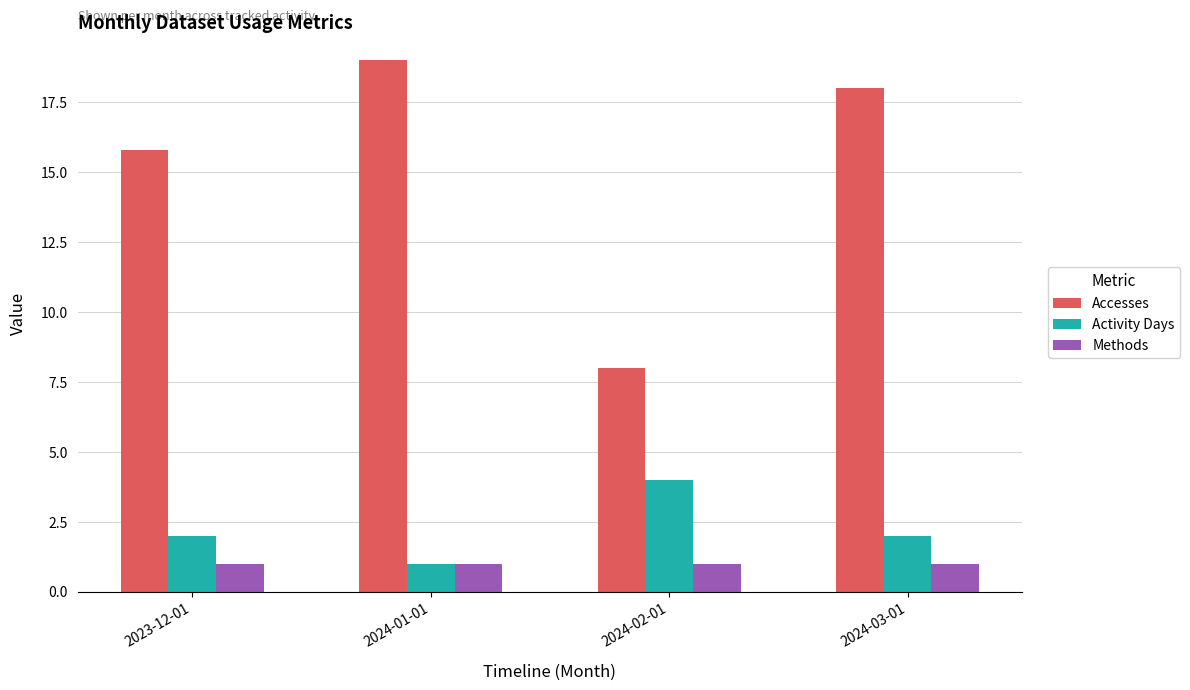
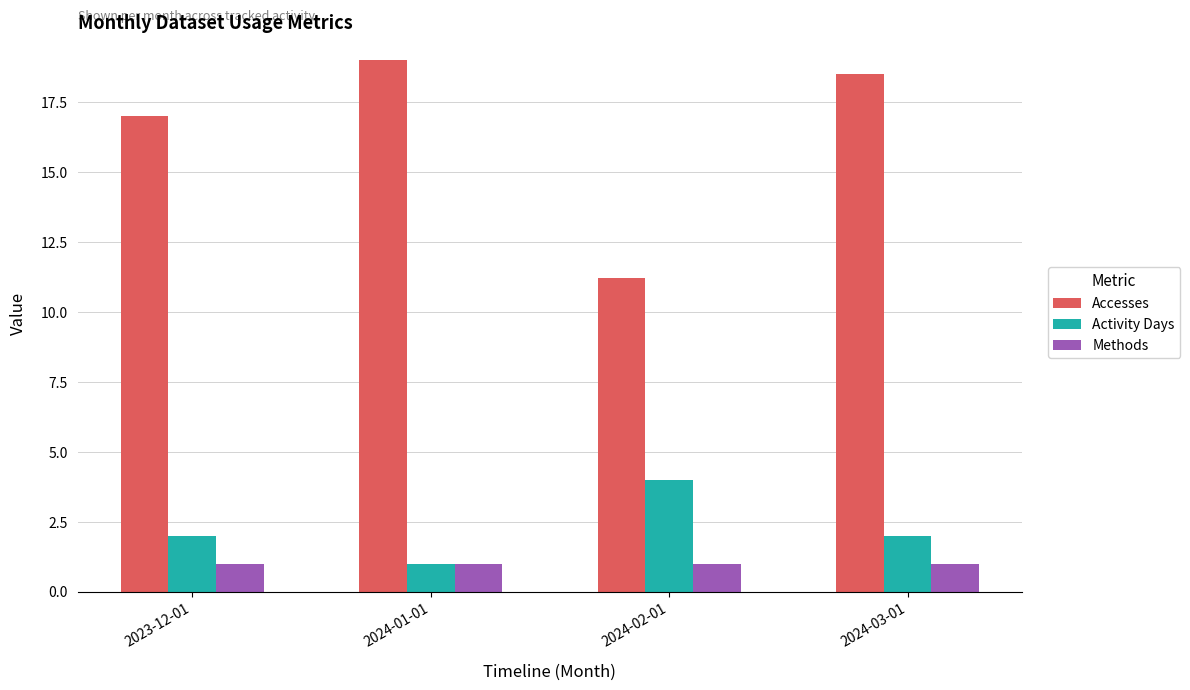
Accesses, 2023-12-01: 15.8 -> 17.0
Accesses, 2024-02-01: 8.0 -> 11.2
Accesses, 2024-03-01: 18.0 -> 18.5
